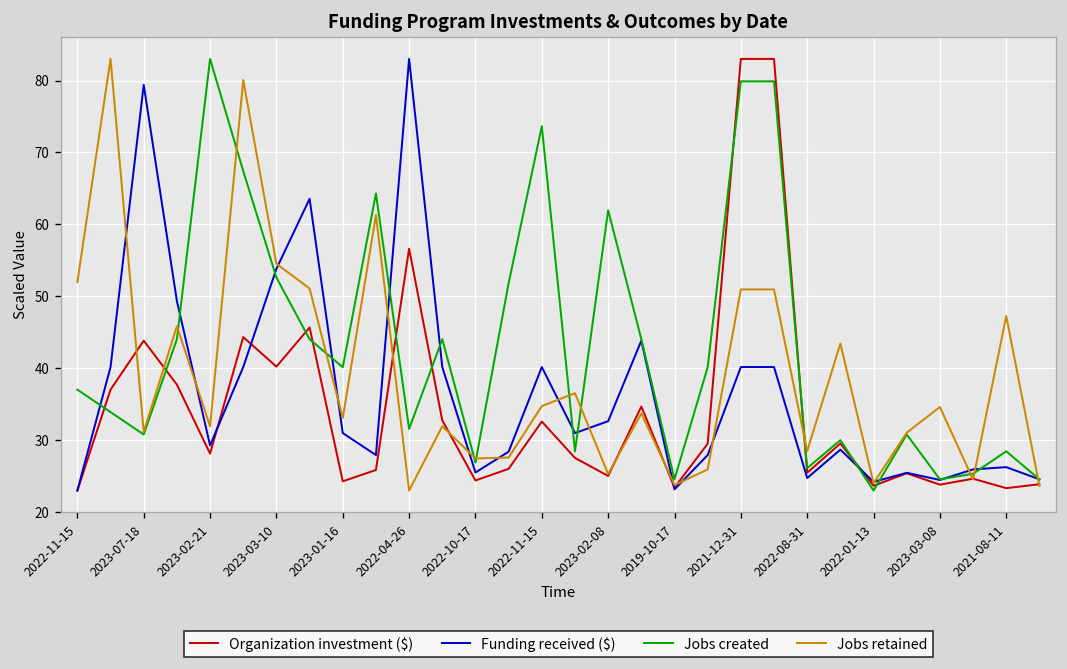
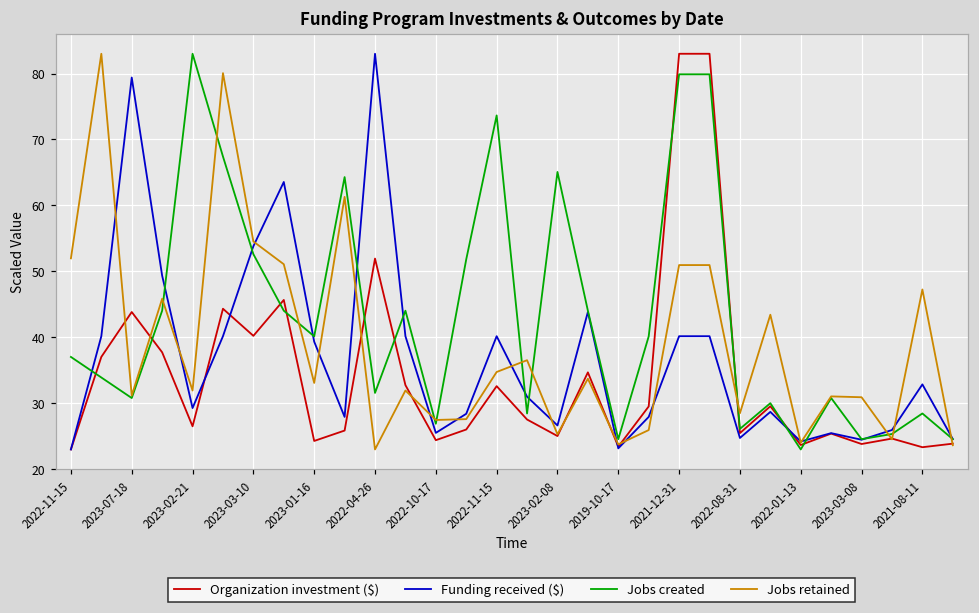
Organization investment ($), 2023-02-21: 28 -> 27
Funding received ($), 2023-01-16: 31 -> 39
Organization investment ($), 2022-04-26: 57 -> 52
Funding received ($), 2023-02-08: 33 -> 27
Jobs created, 2023-02-08: 62 -> 65
Jobs retained, 2023-03-08: 35 -> 31
Funding received ($), 2021-08-11: 26 -> 33
